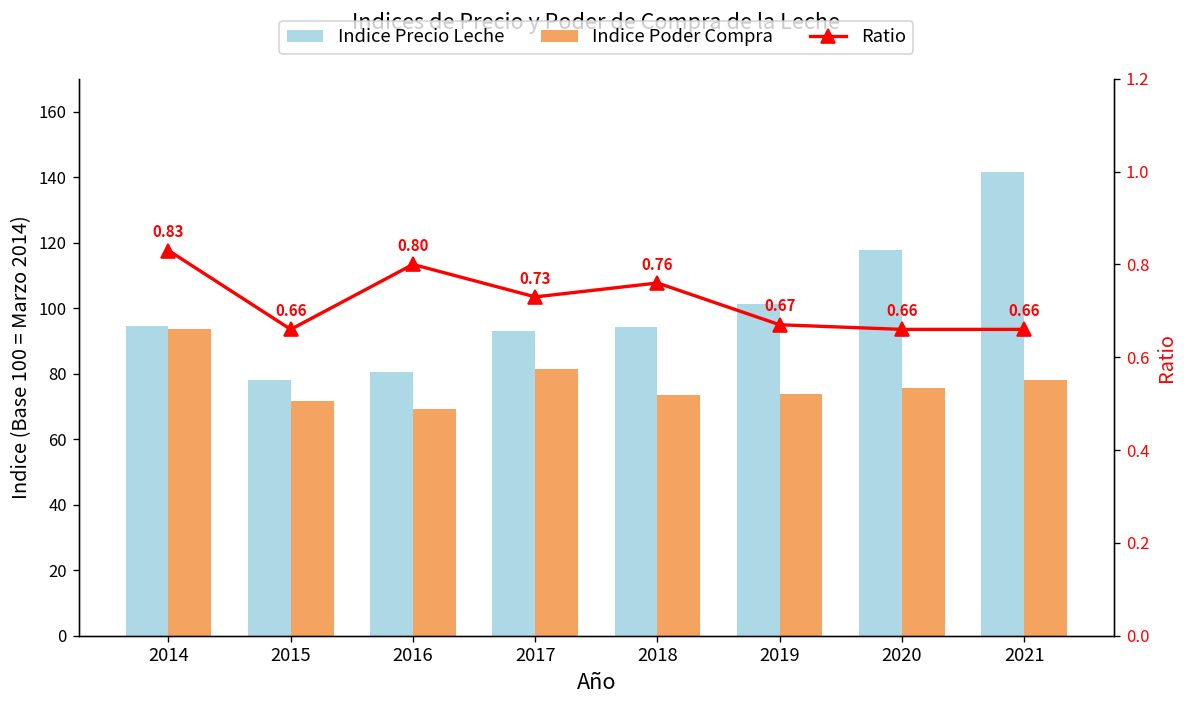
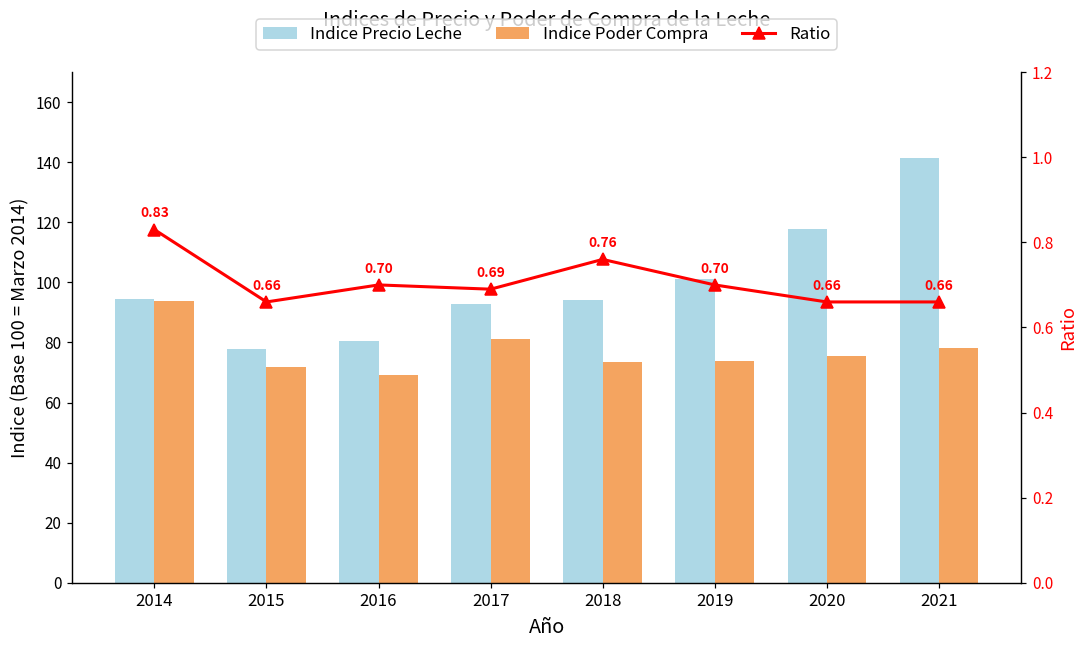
Ratio, 2016: 0.80 -> 0.70
Ratio, 2017: 0.73 -> 0.69
Ratio, 2019: 0.67 -> 0.70
